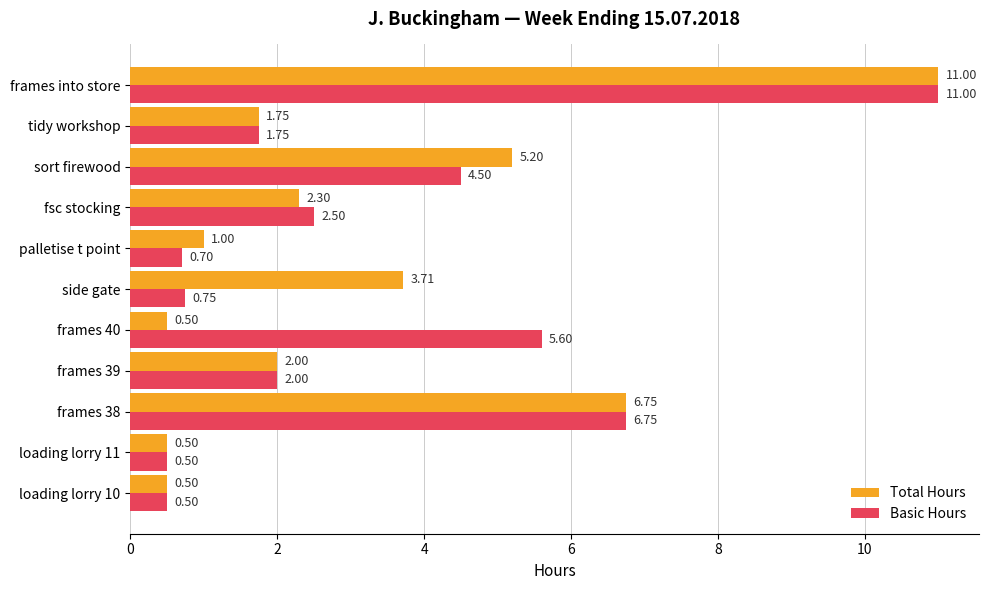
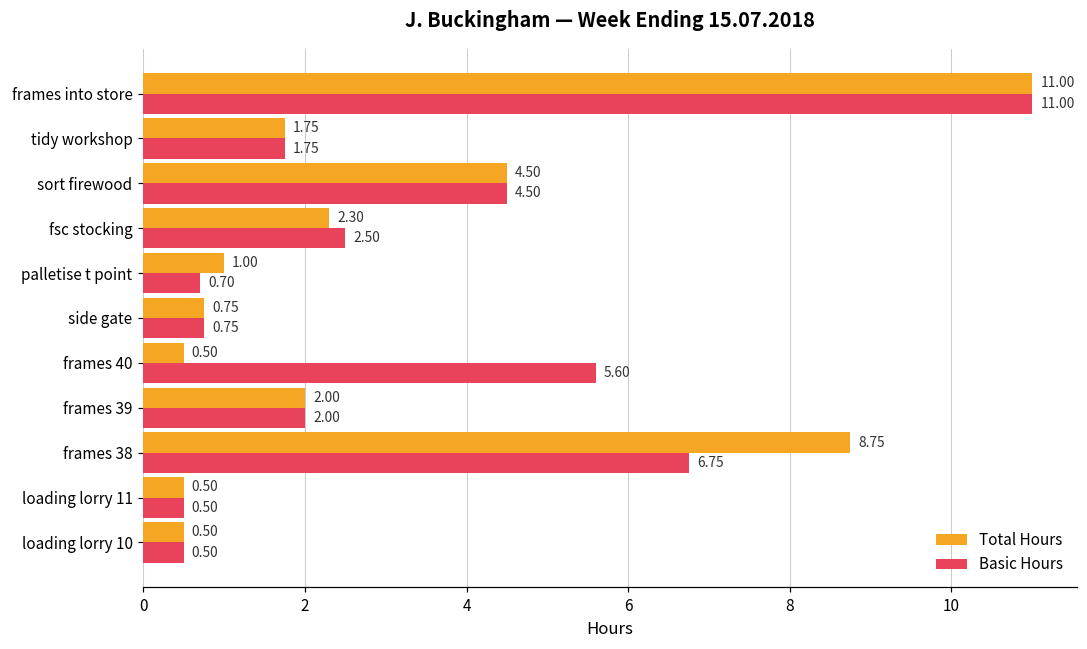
Total Hours, sort firewood: 5.20 -> 4.50
Total Hours, side gate: 3.71 -> 0.75
Total Hours, frames 38: 6.75 -> 8.75
